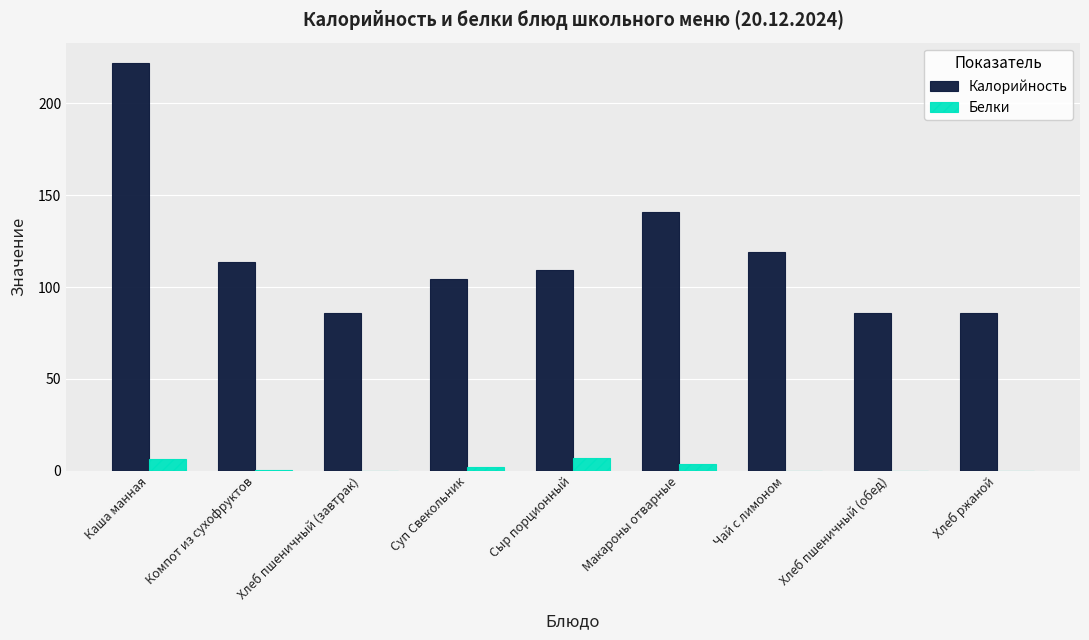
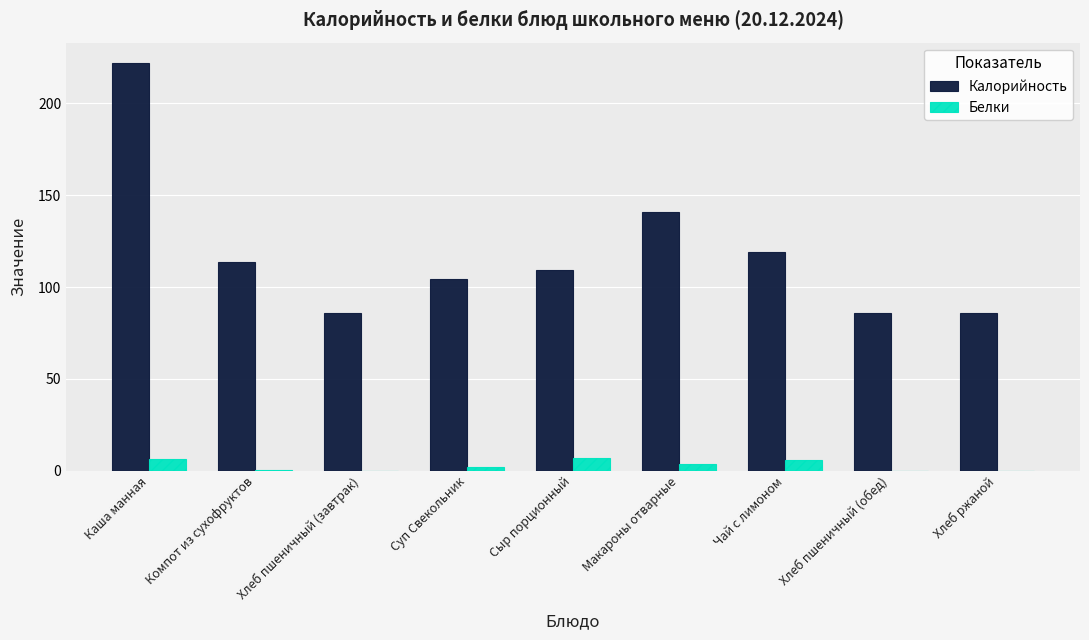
Белки, Чай с лимоном: 0 -> 6
